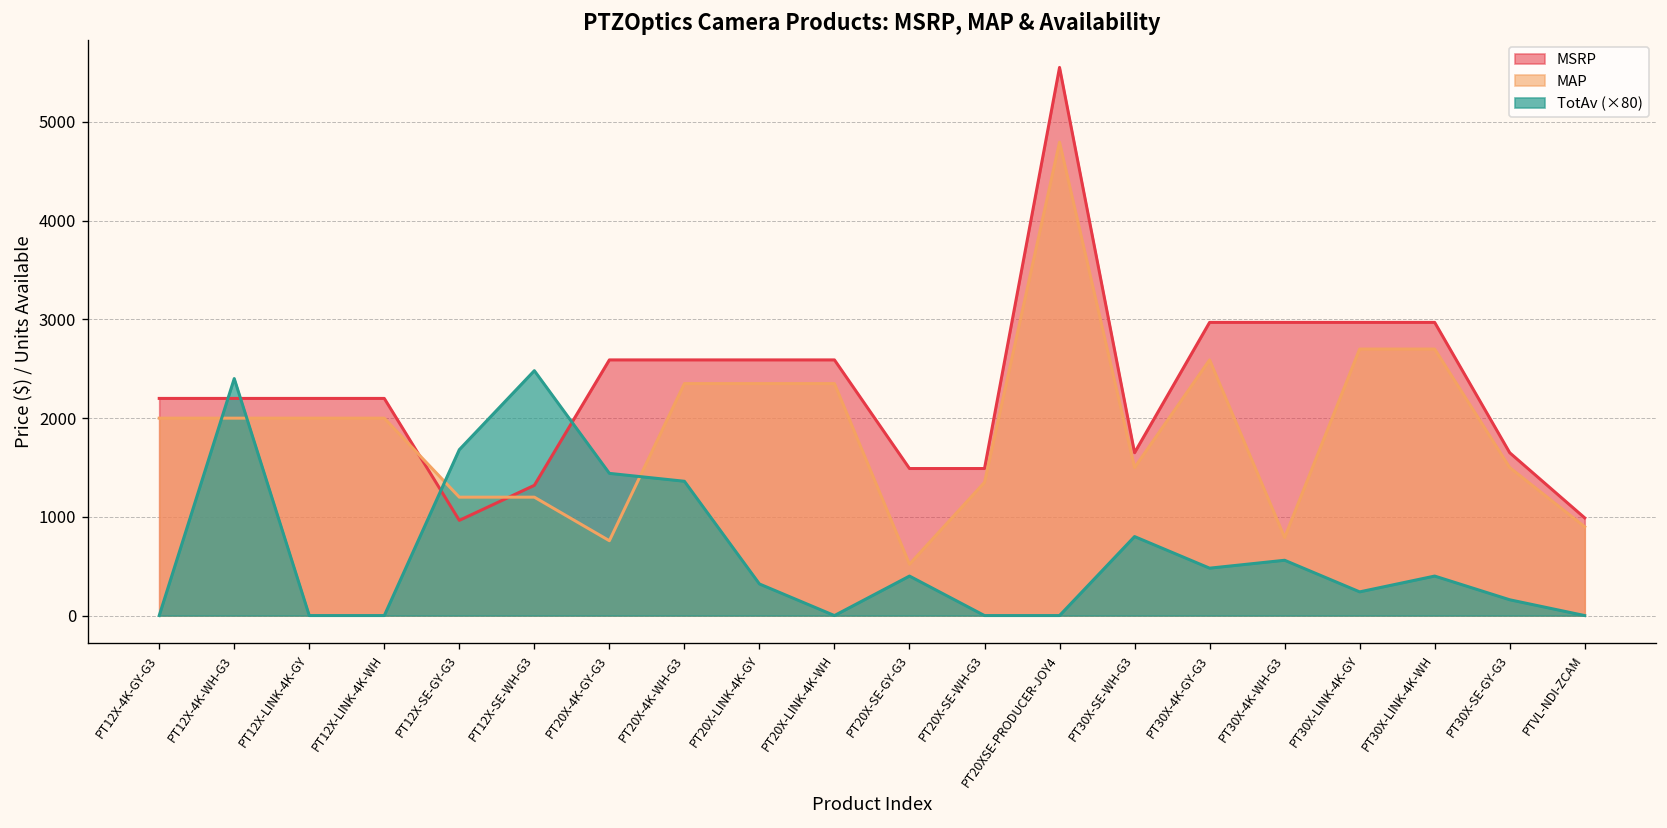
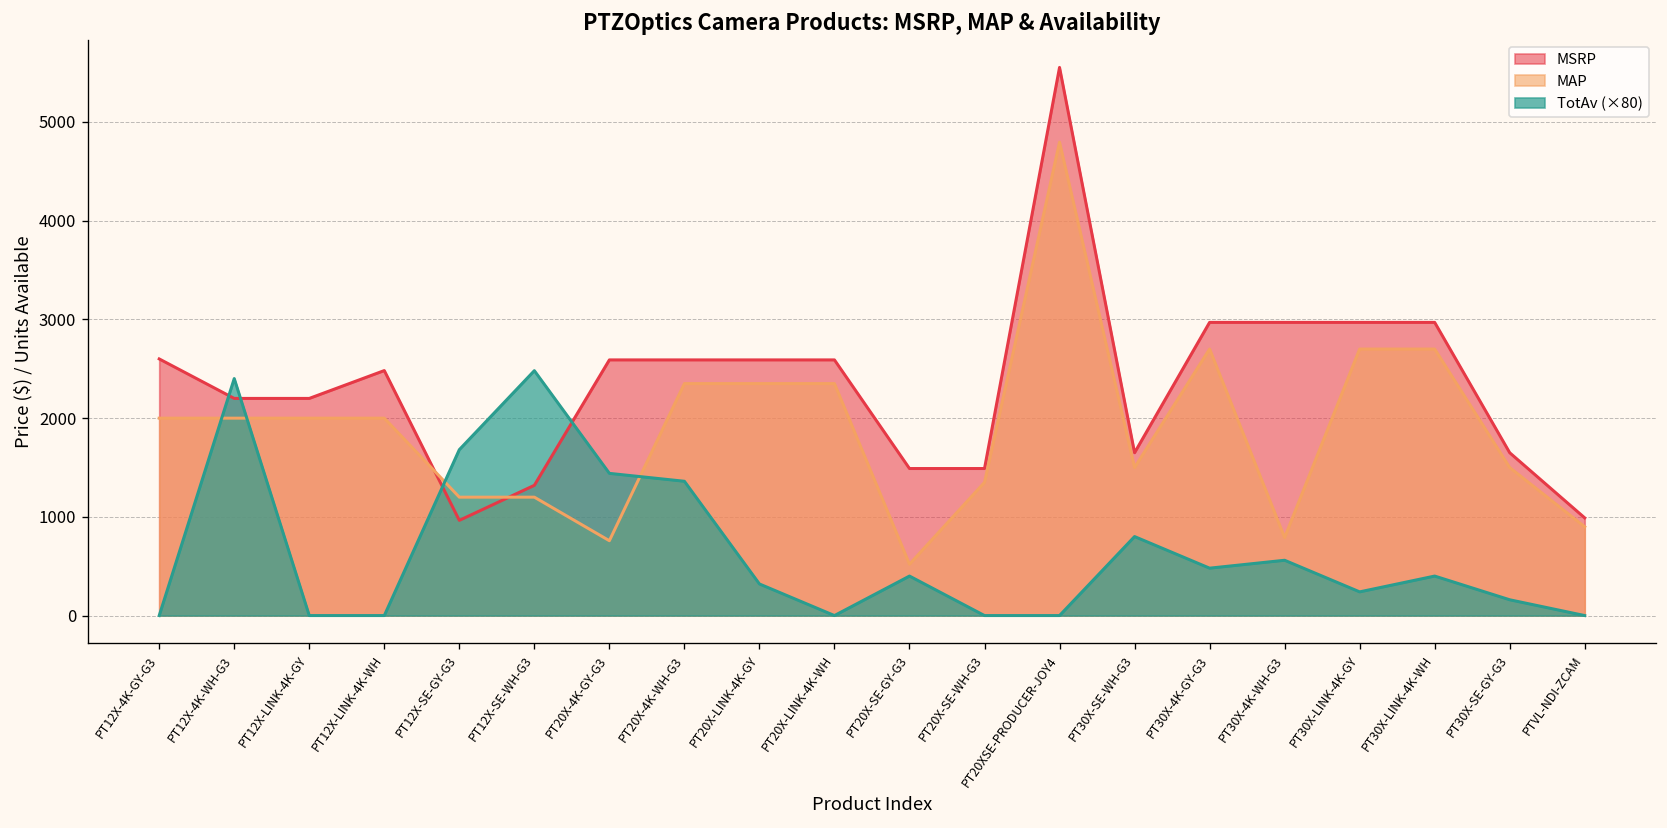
MSRP, PT12X-4K-GY-G3: 2200 -> 2600
MSRP, PT12X-LINK-4K-WH: 2200 -> 2500
MAP, PT30X-4K-GY-G3: 2600 -> 2700
